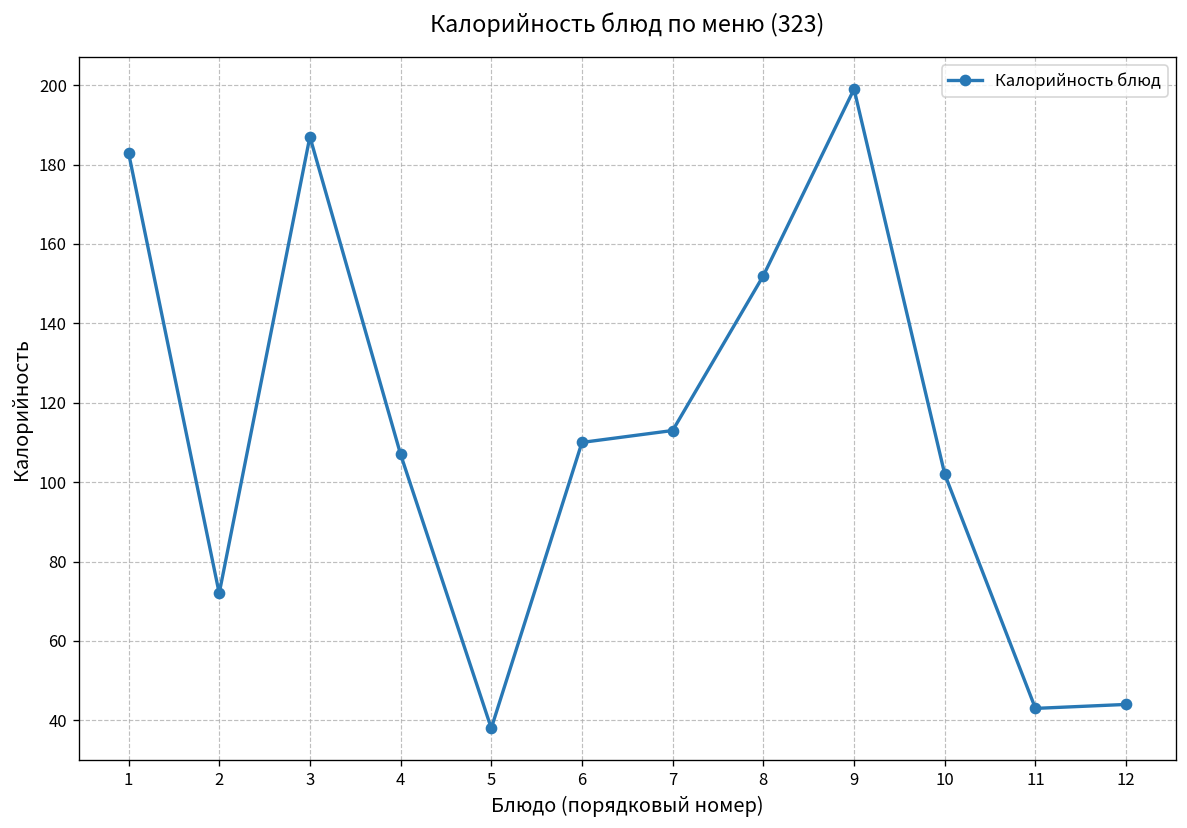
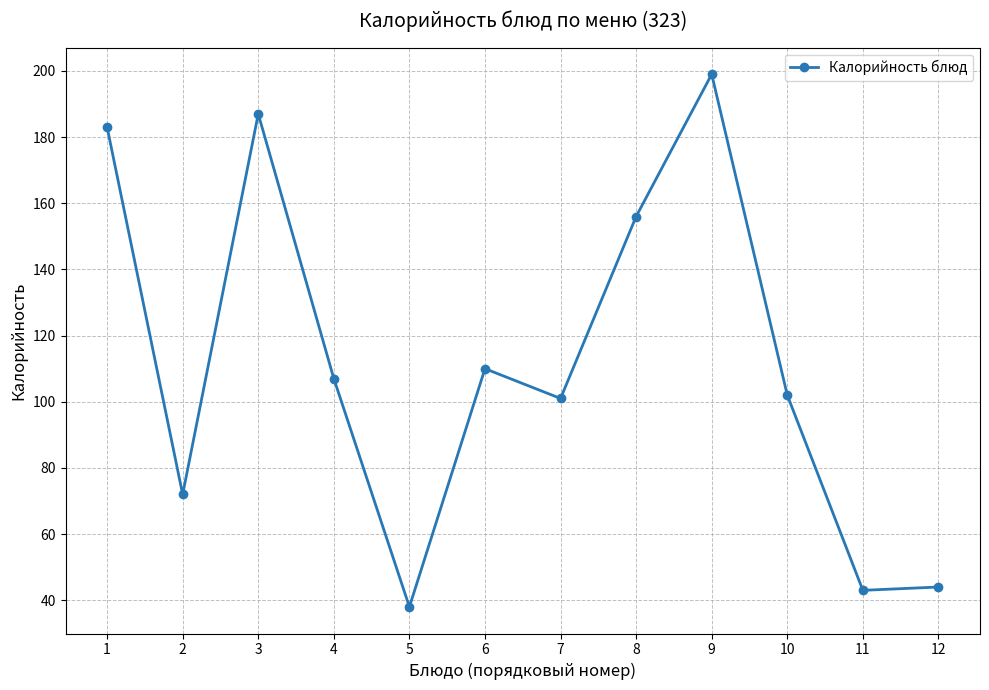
7: 113 -> 101
8: 152 -> 156
